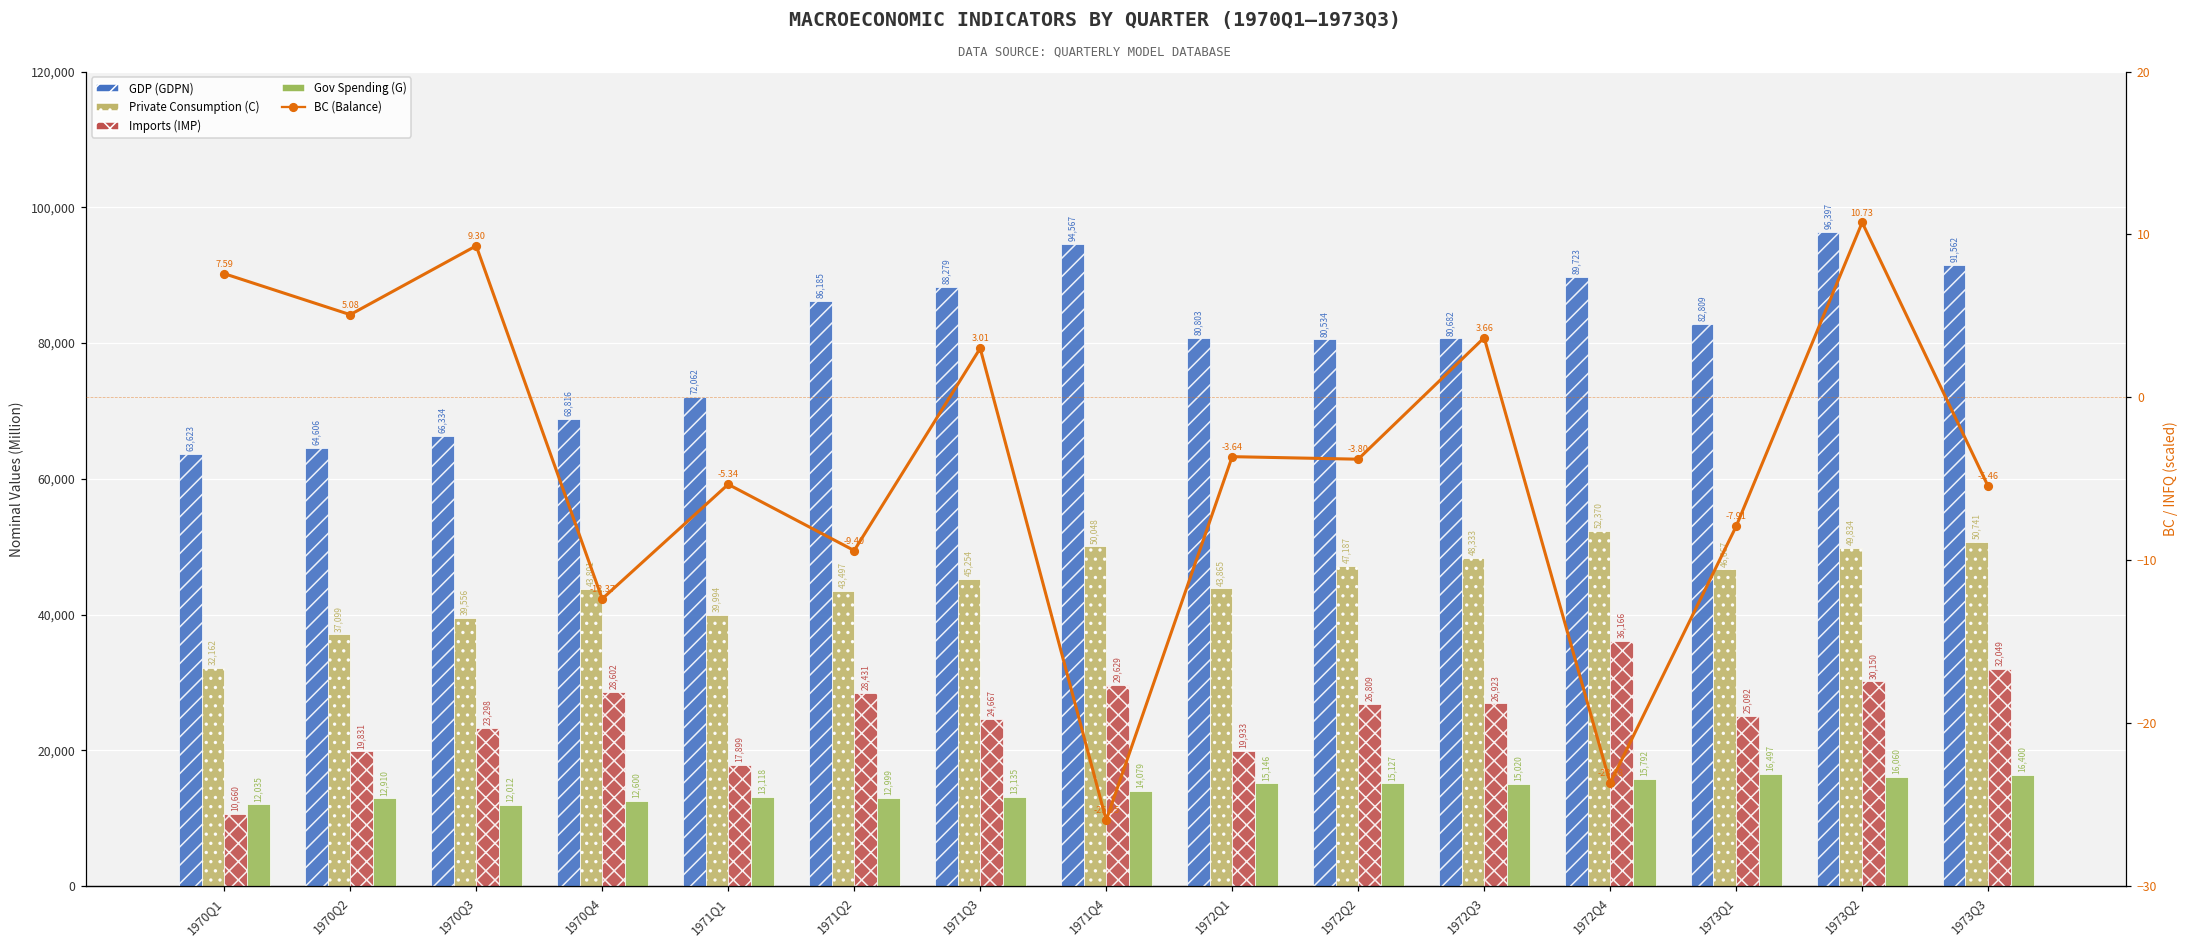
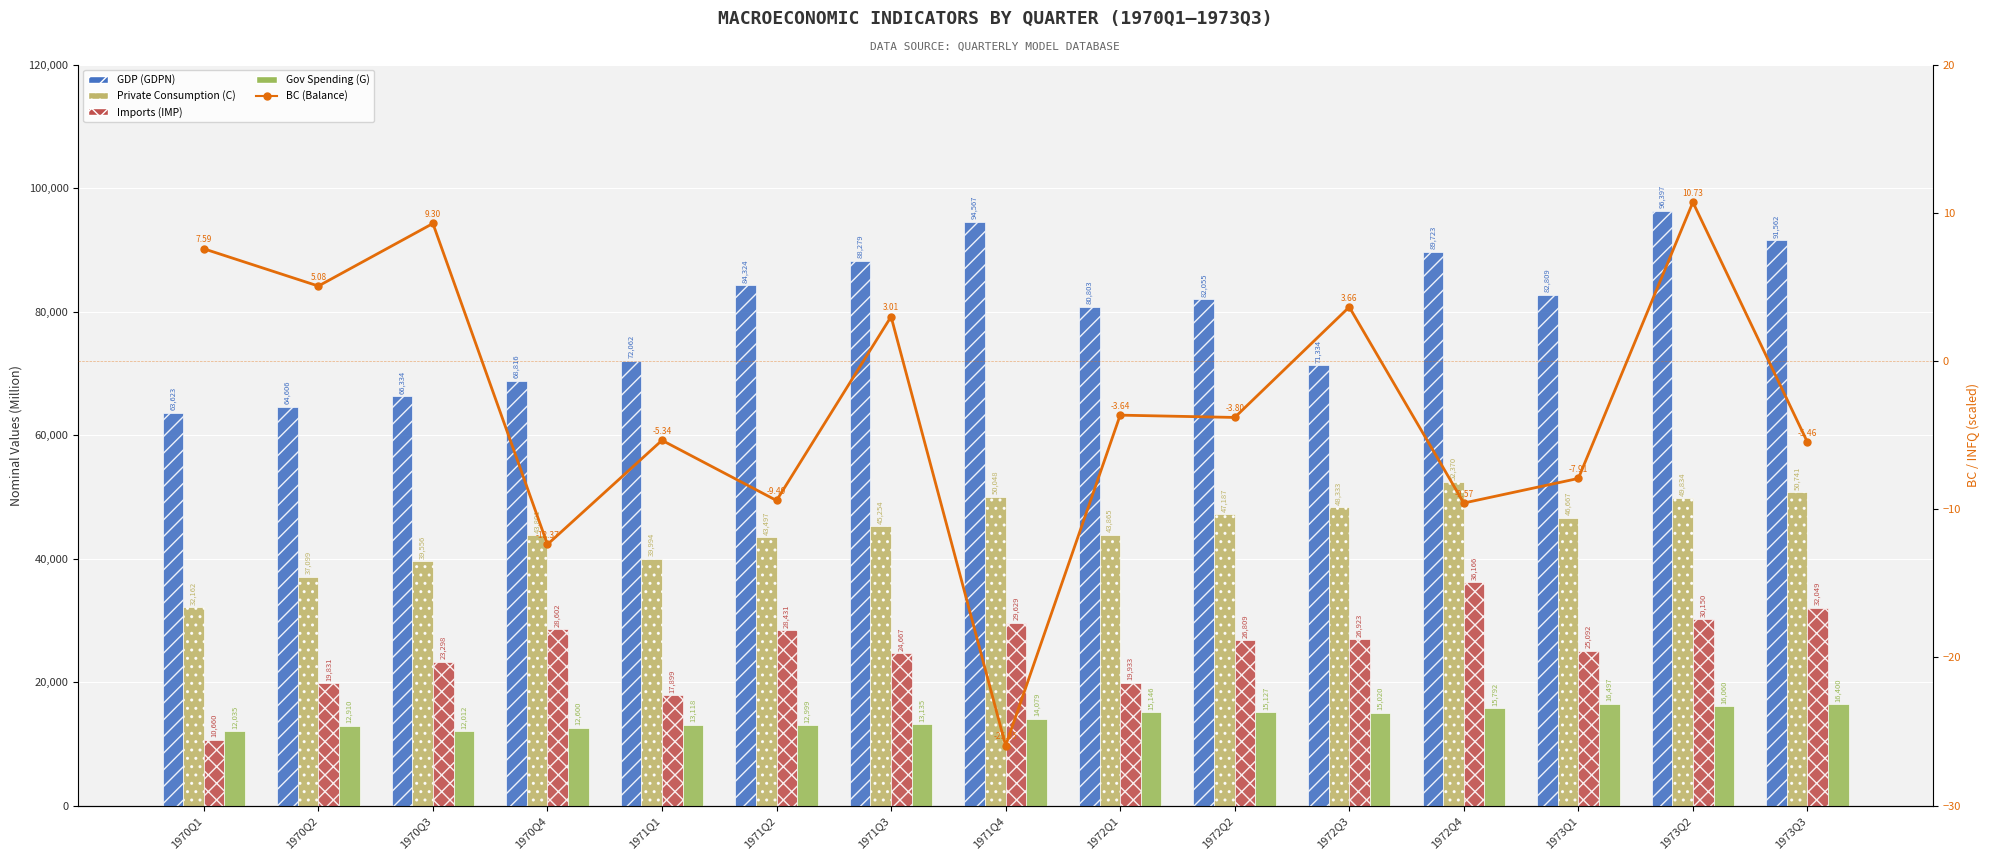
GDP (GDPN), 1971Q2: 86,185 -> 84,324
GDP (GDPN), 1972Q2: 80,534 -> 82,055
GDP (GDPN), 1972Q3: 80,682 -> 71,334
BC (Balance), 1972Q4: -23.68 -> -9.57
